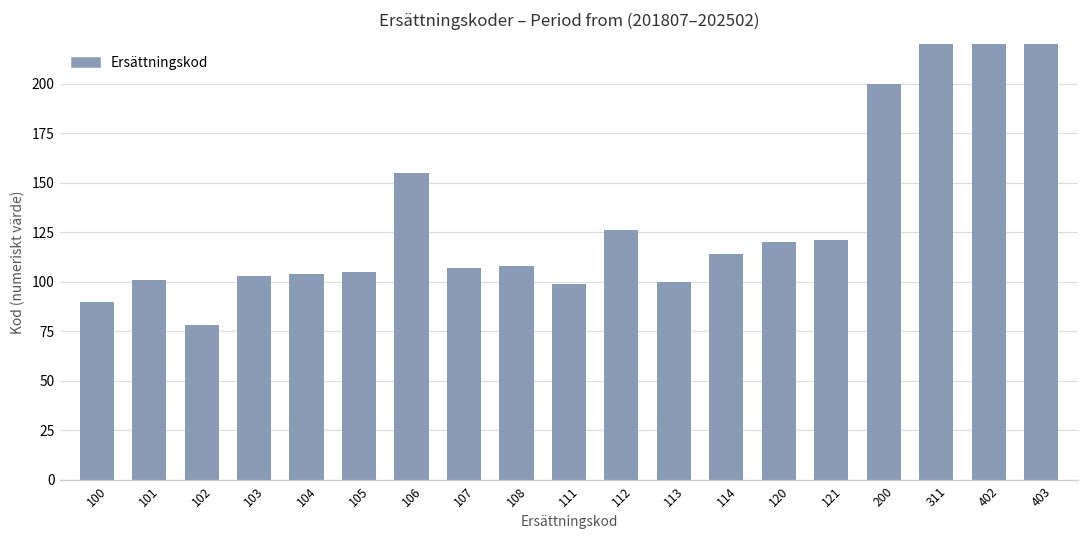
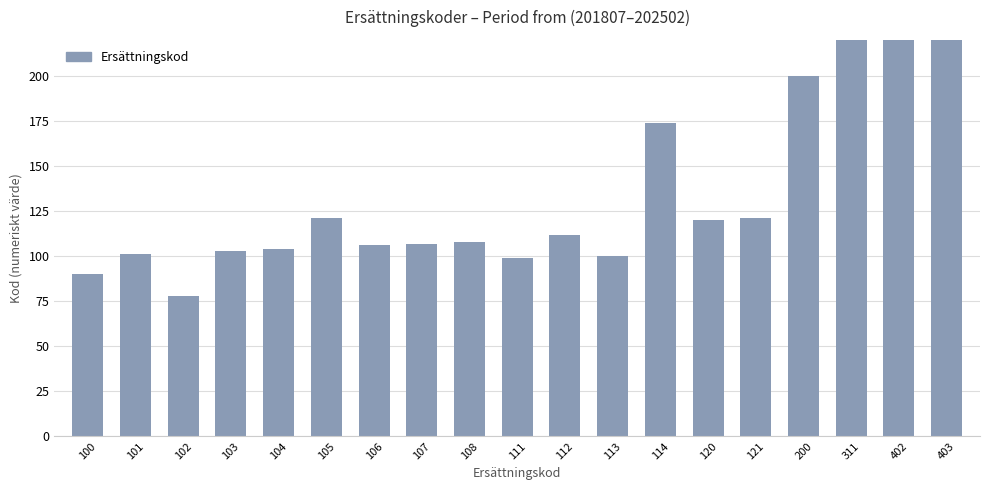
105: 105 -> 121
106: 155 -> 106
112: 126 -> 112
114: 114 -> 174
